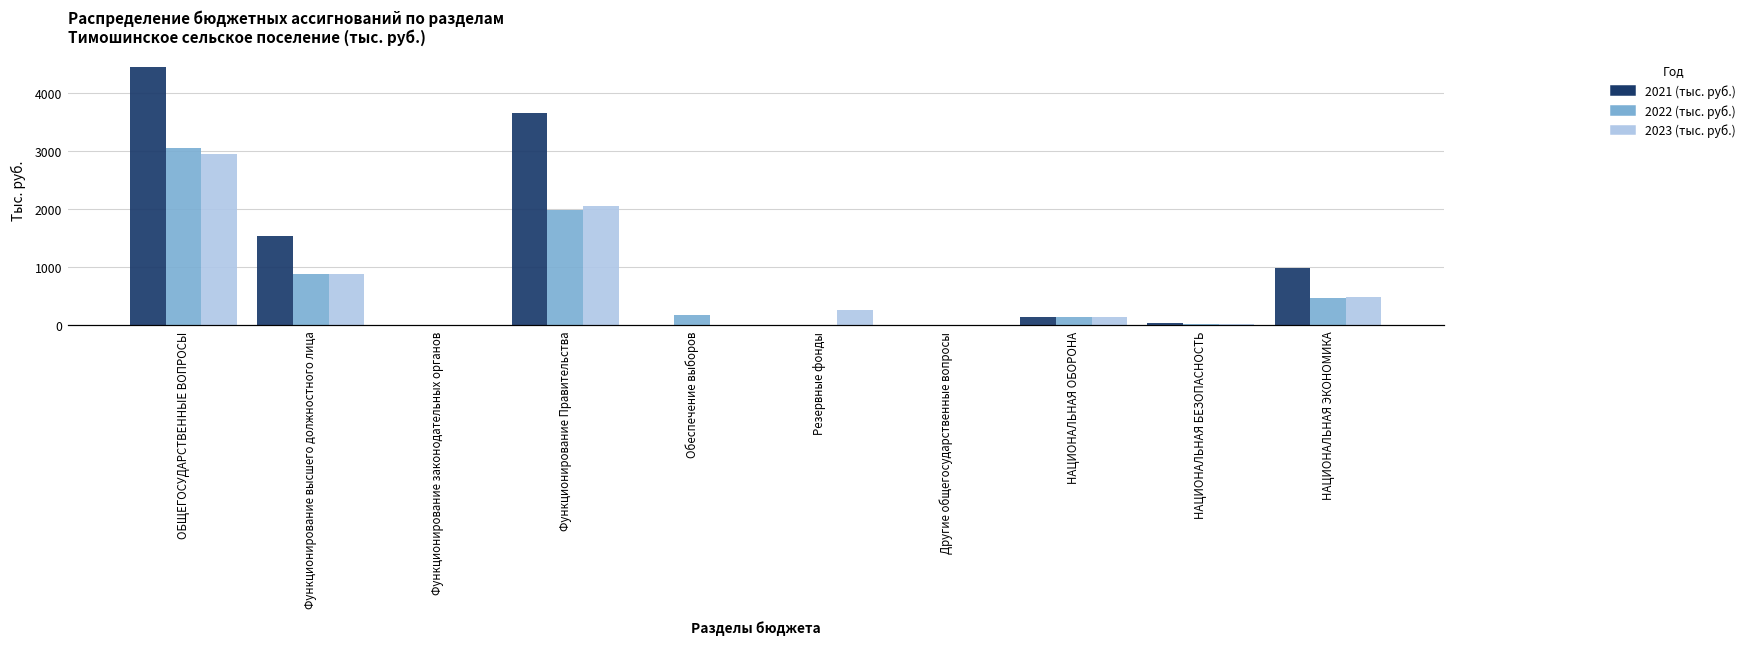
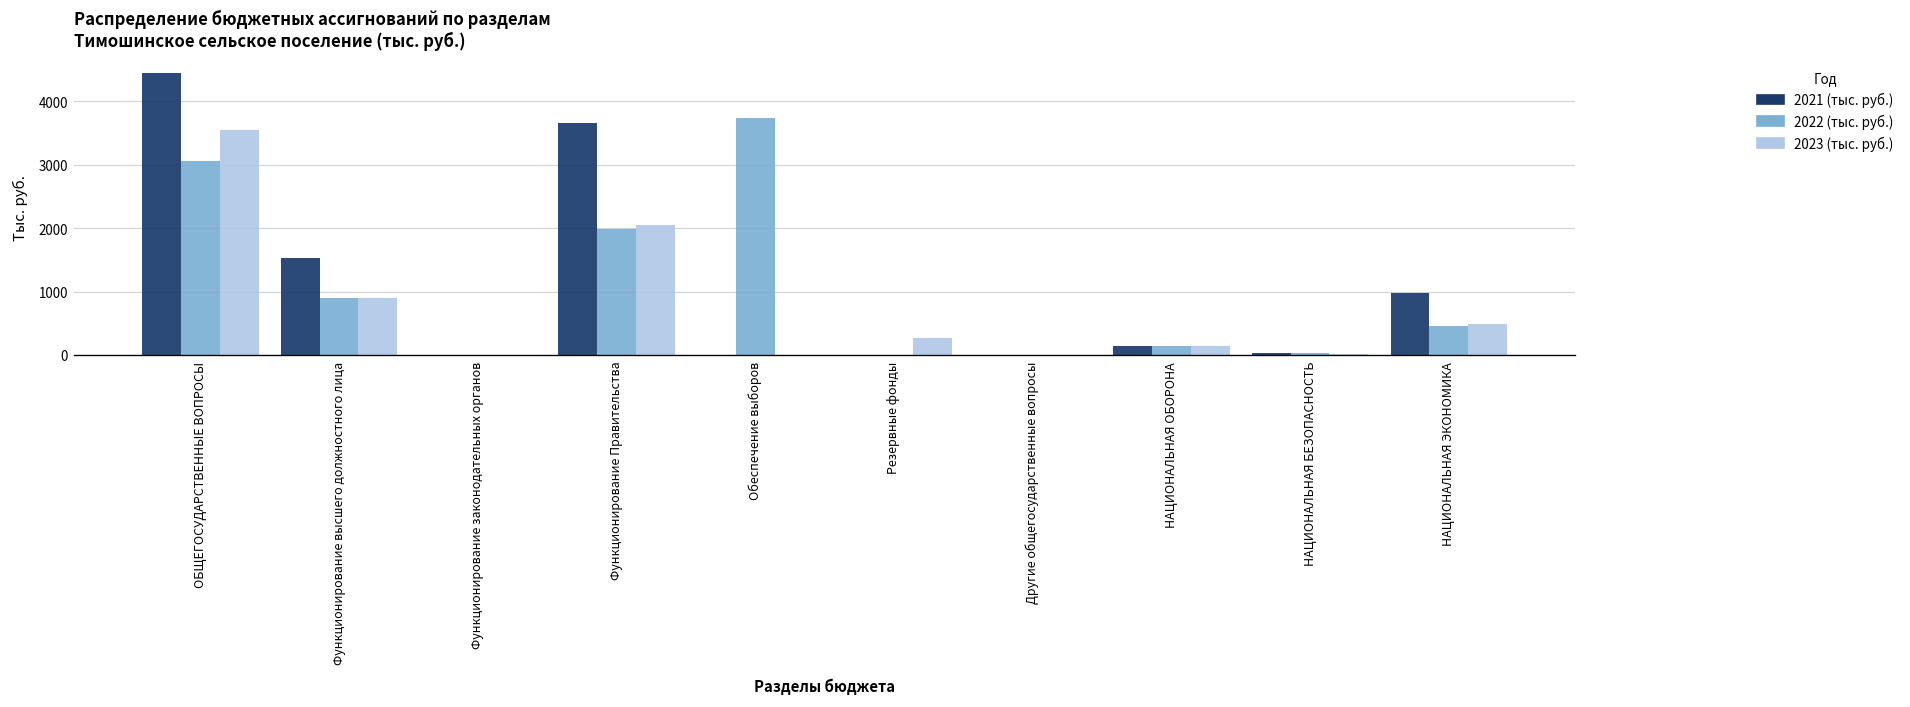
2023 (тыс. руб.), ОБЩЕГОСУДАРСТВЕННЫЕ ВОПРОСЫ: 2900 -> 3500
2022 (тыс. руб.), Обеспечение выборов: 200 -> 3700
